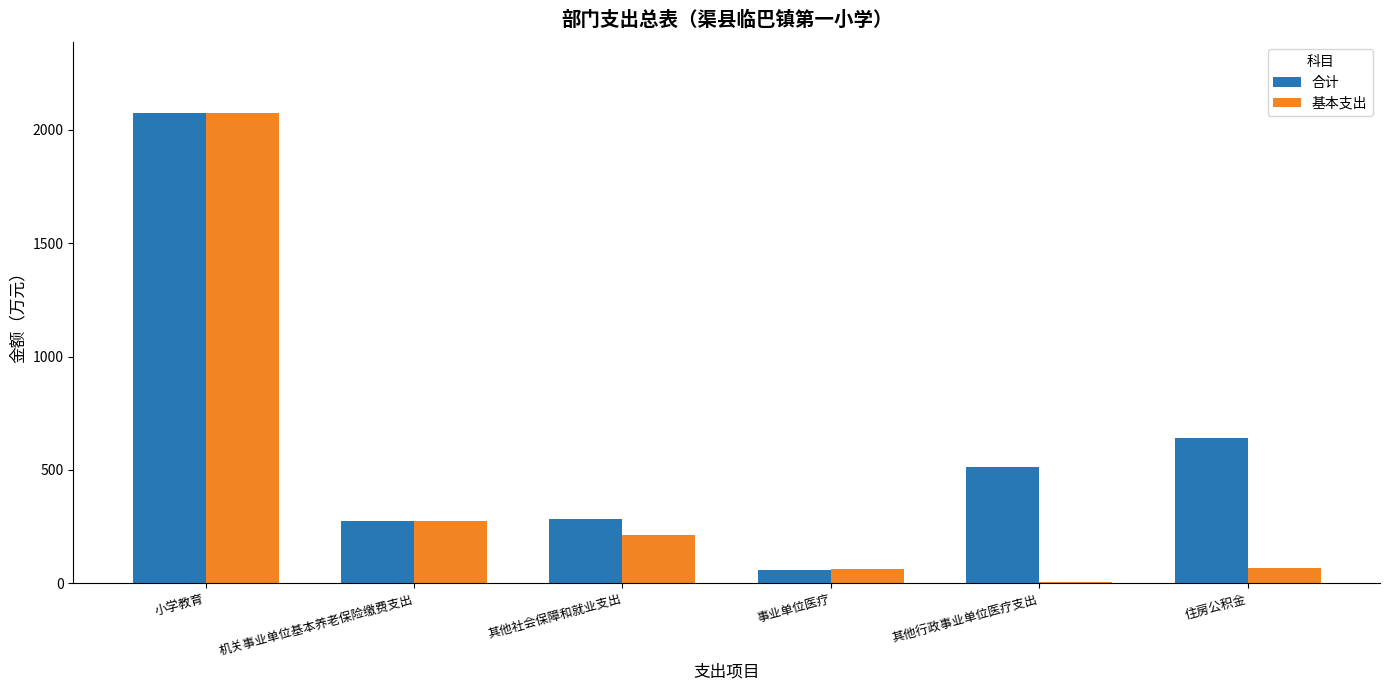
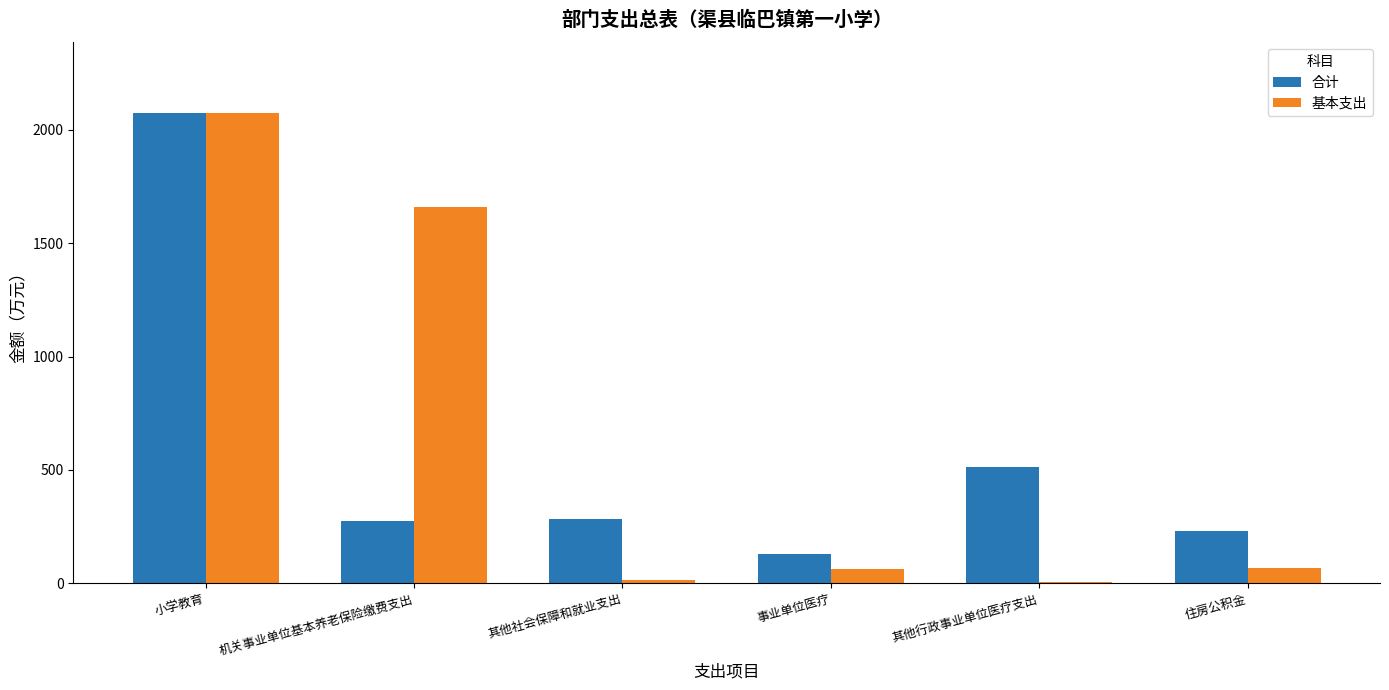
基本支出, 机关事业单位基本养老保险缴费支出: 280 -> 1660
基本支出, 其他社会保障和就业支出: 210 -> 20
合计, 事业单位医疗: 60 -> 130
合计, 住房公积金: 640 -> 230
